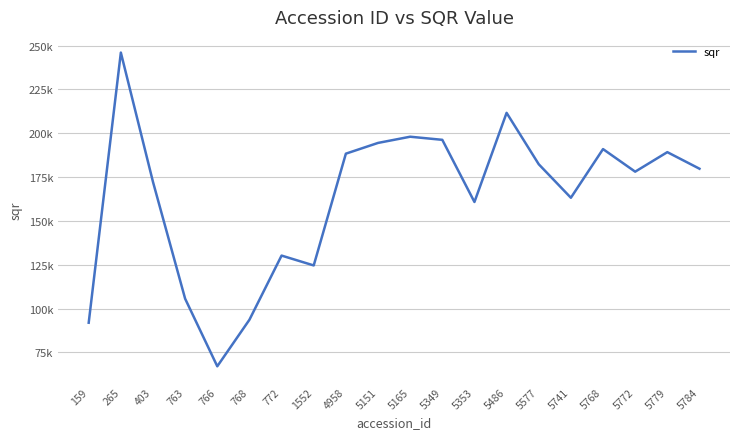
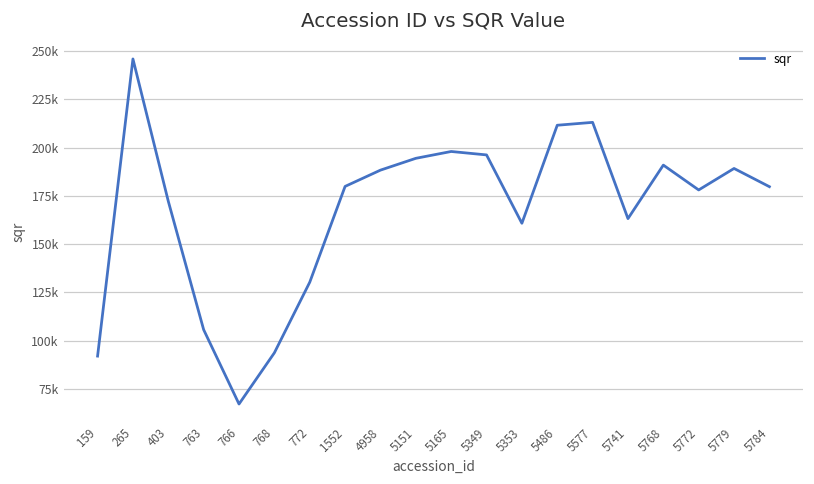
1552: 125000 -> 180000
5577: 182000 -> 213000
